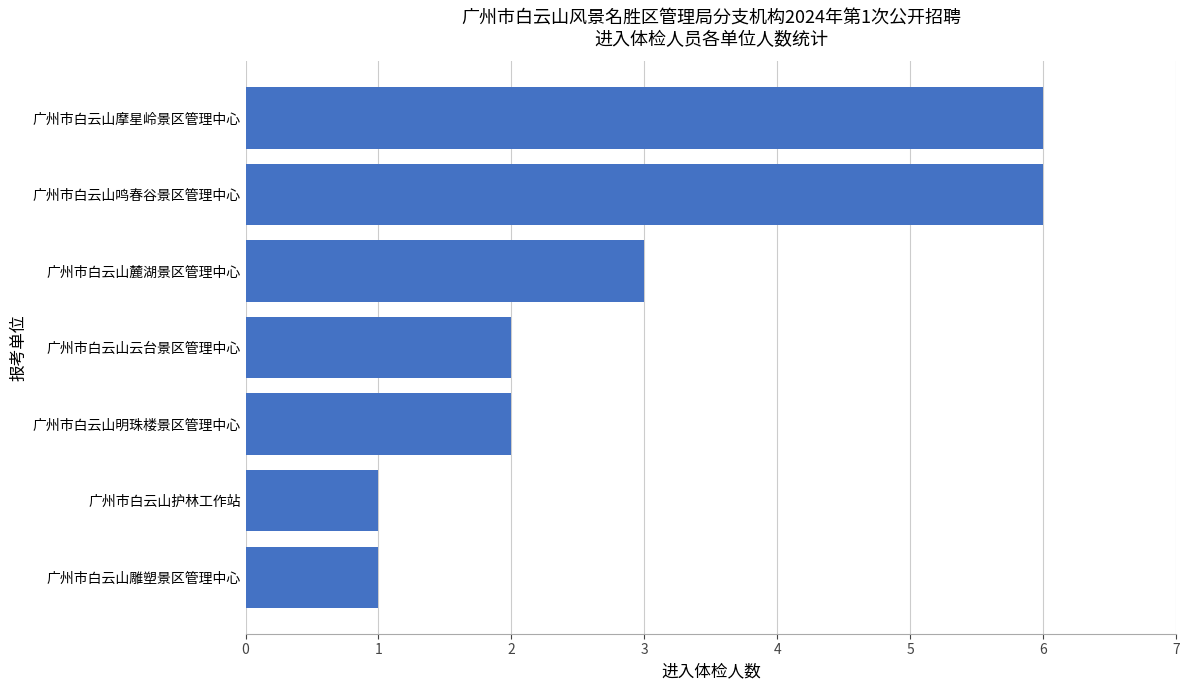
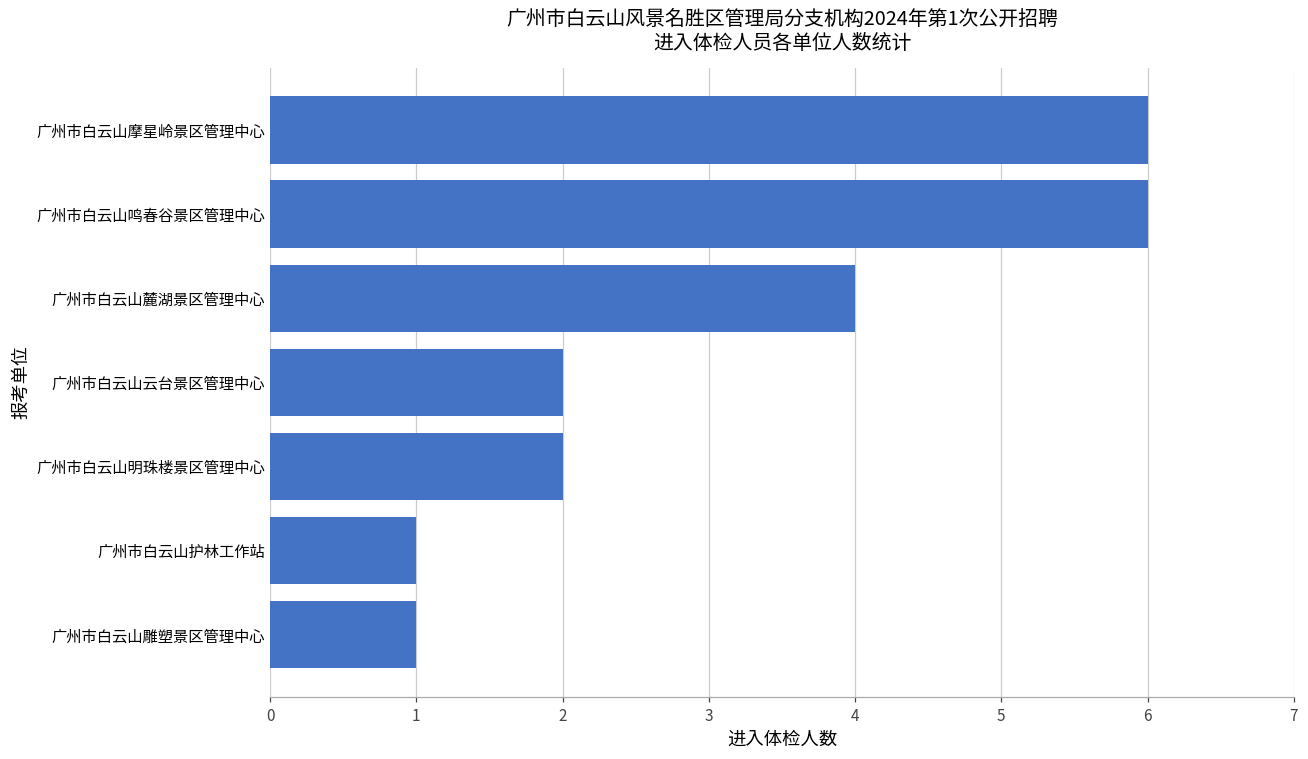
广州市白云山麓湖景区管理中心: 3 -> 4
